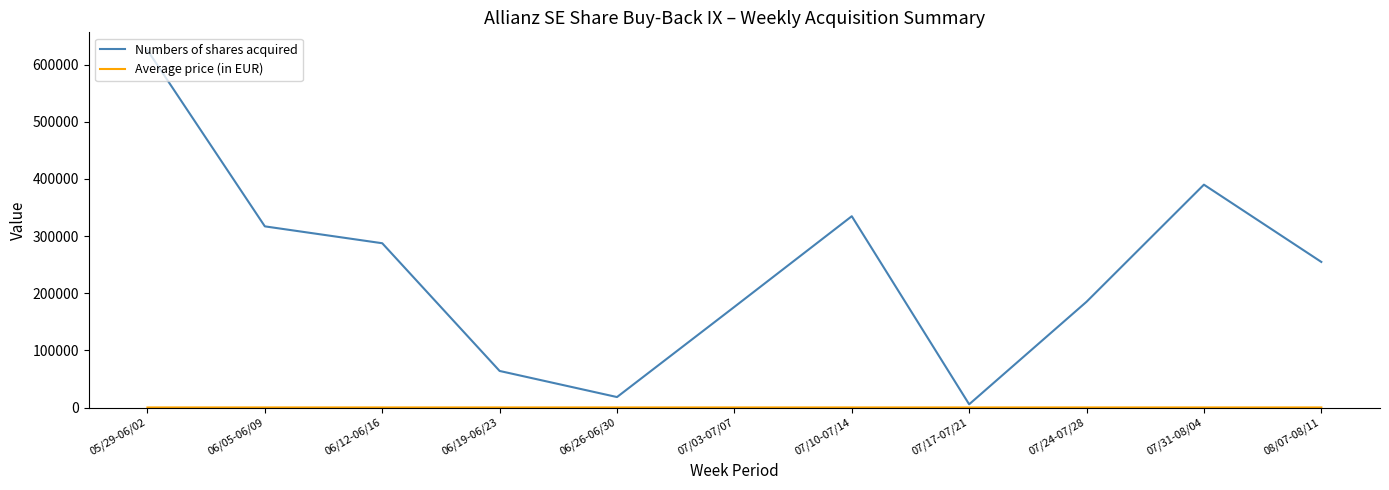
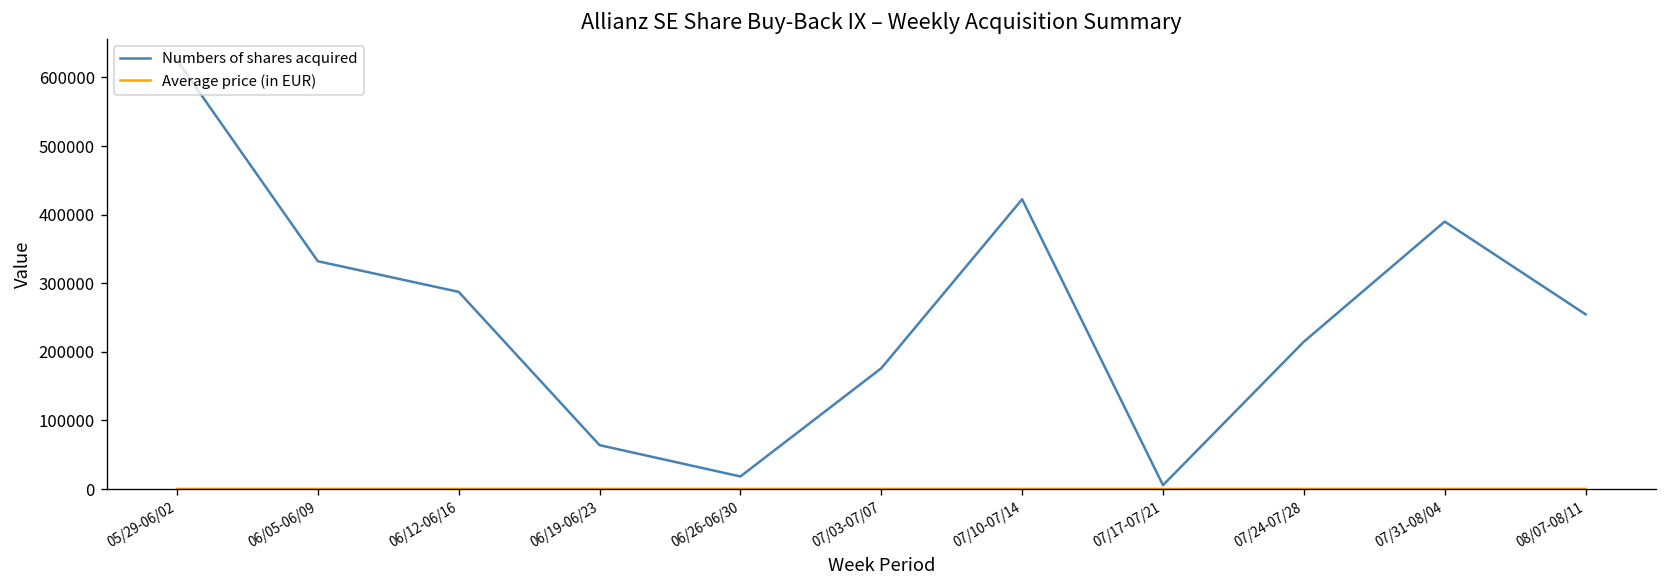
Numbers of shares acquired, 06/05-06/09: 320000 -> 330000
Numbers of shares acquired, 07/10-07/14: 330000 -> 420000
Numbers of shares acquired, 07/24-07/28: 190000 -> 210000
